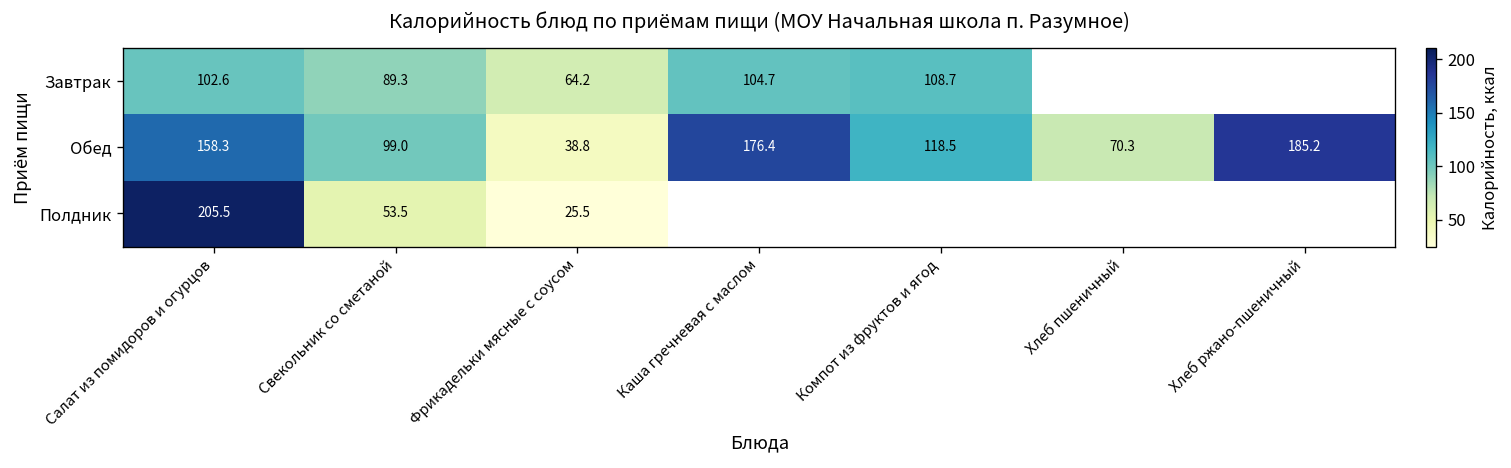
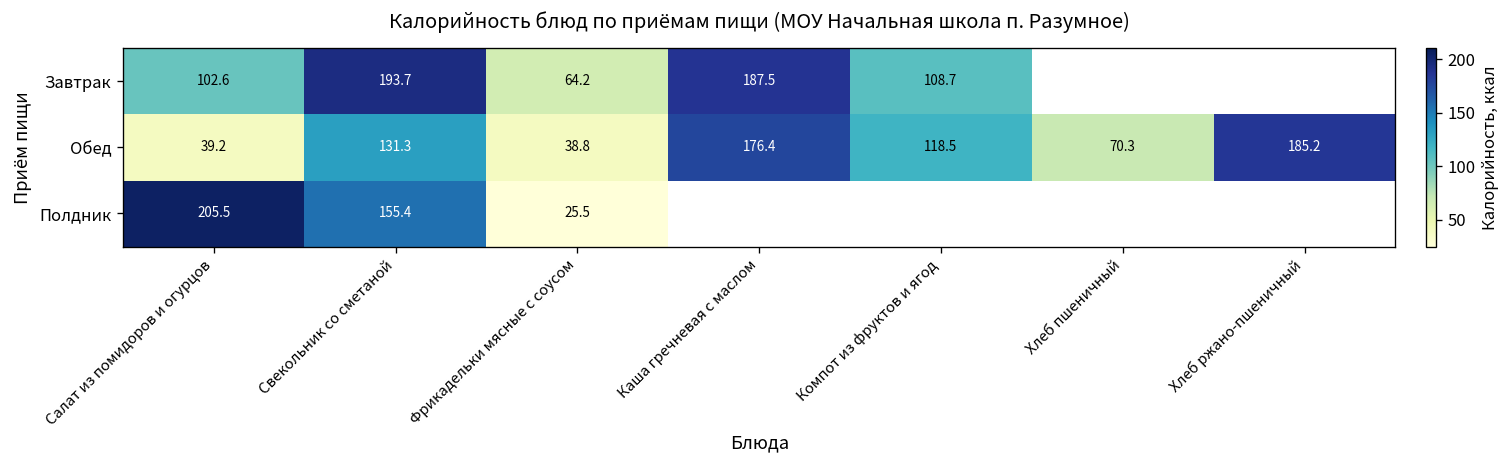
Завтрак, Свекольник со сметаной: 89.3 -> 193.7
Завтрак, Каша гречневая с маслом: 104.7 -> 187.5
Обед, Салат из помидоров и огурцов: 158.3 -> 39.2
Обед, Свекольник со сметаной: 99.0 -> 131.3
Полдник, Свекольник со сметаной: 53.5 -> 155.4
